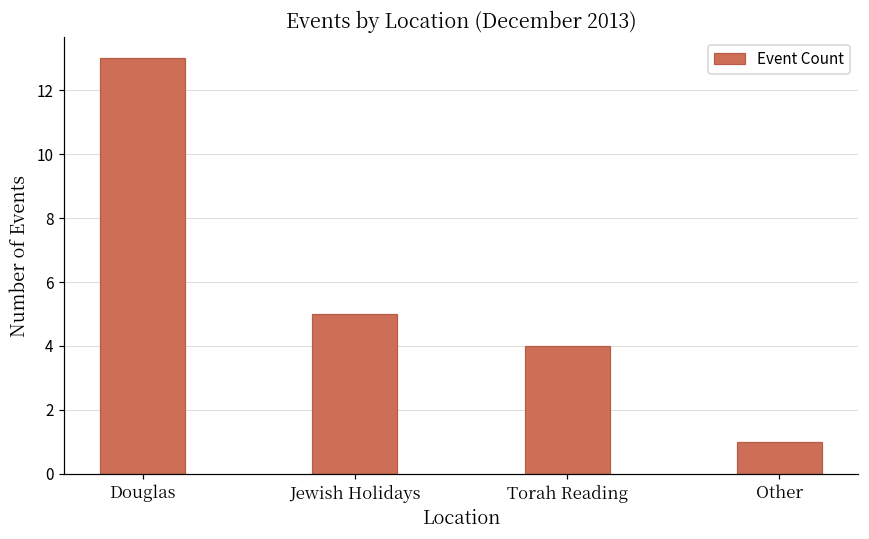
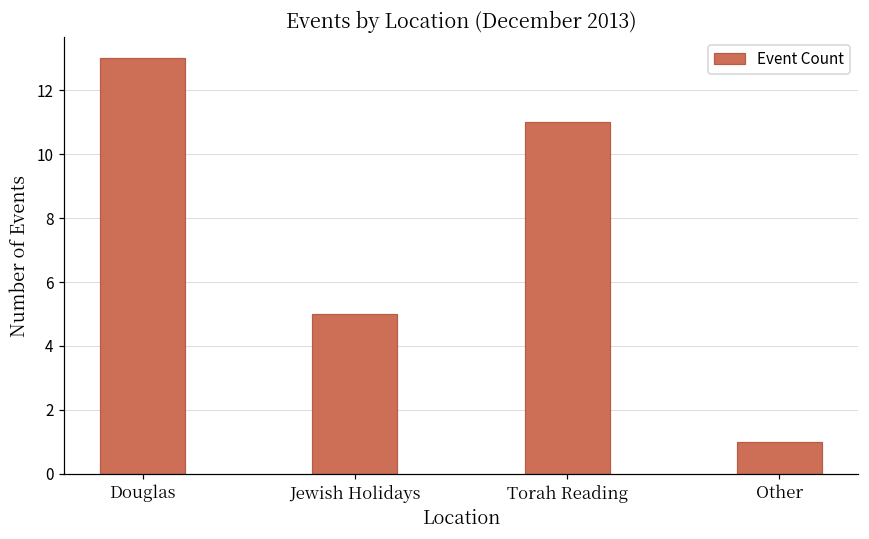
Torah Reading: 4 -> 11
